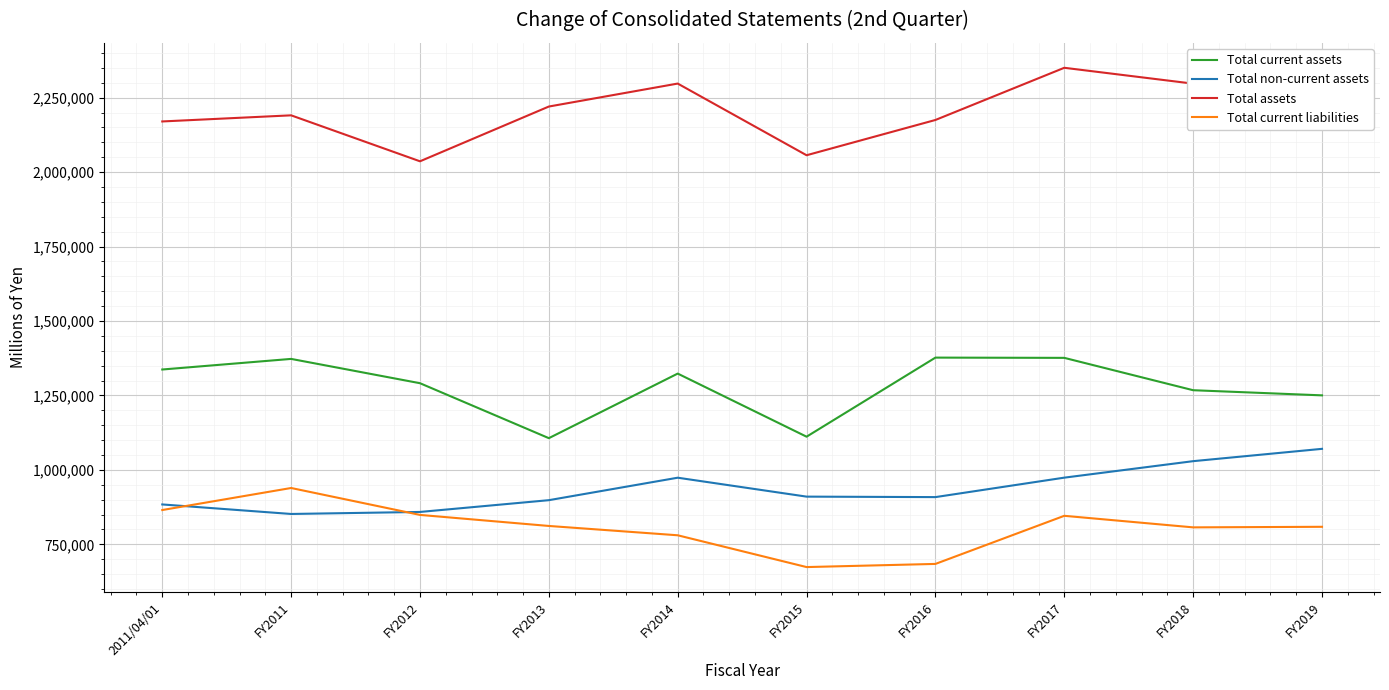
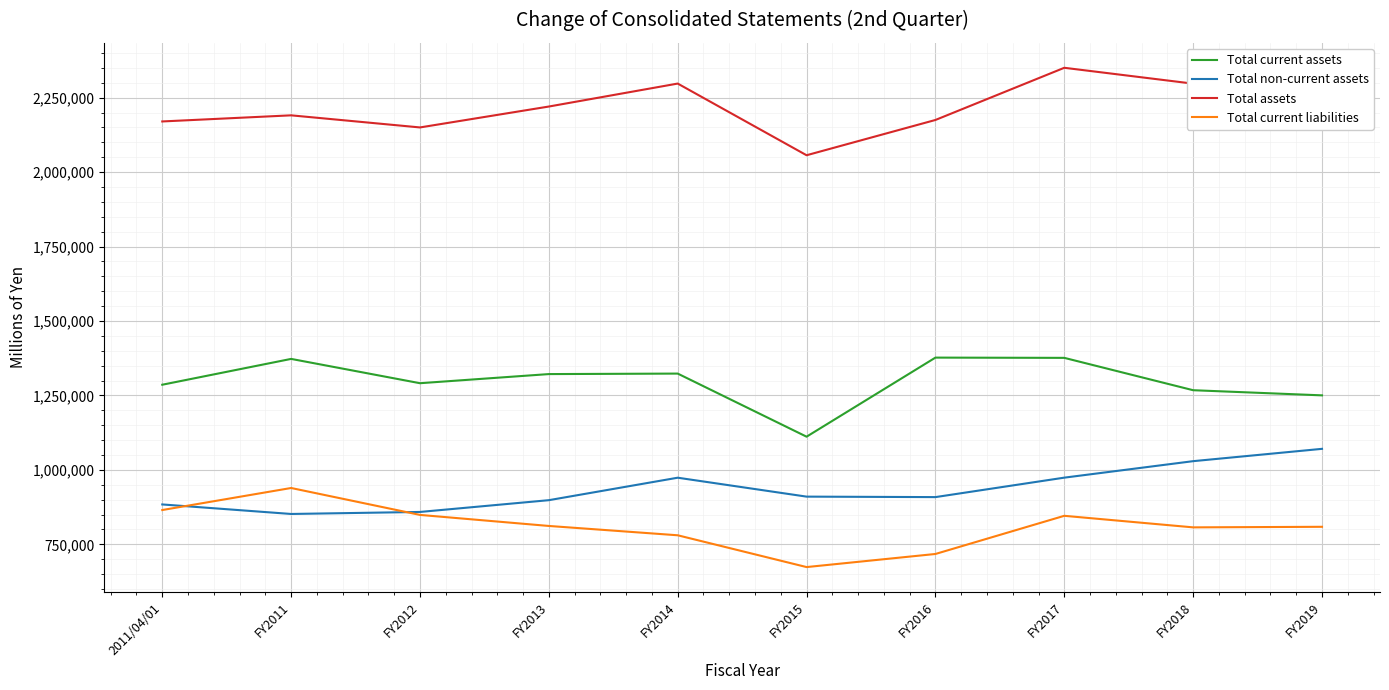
Total current assets, 2011/04/01: 1,340,000 -> 1,290,000
Total assets, FY2012: 2,040,000 -> 2,150,000
Total current assets, FY2013: 1,110,000 -> 1,320,000
Total current liabilities, FY2016: 680,000 -> 720,000
